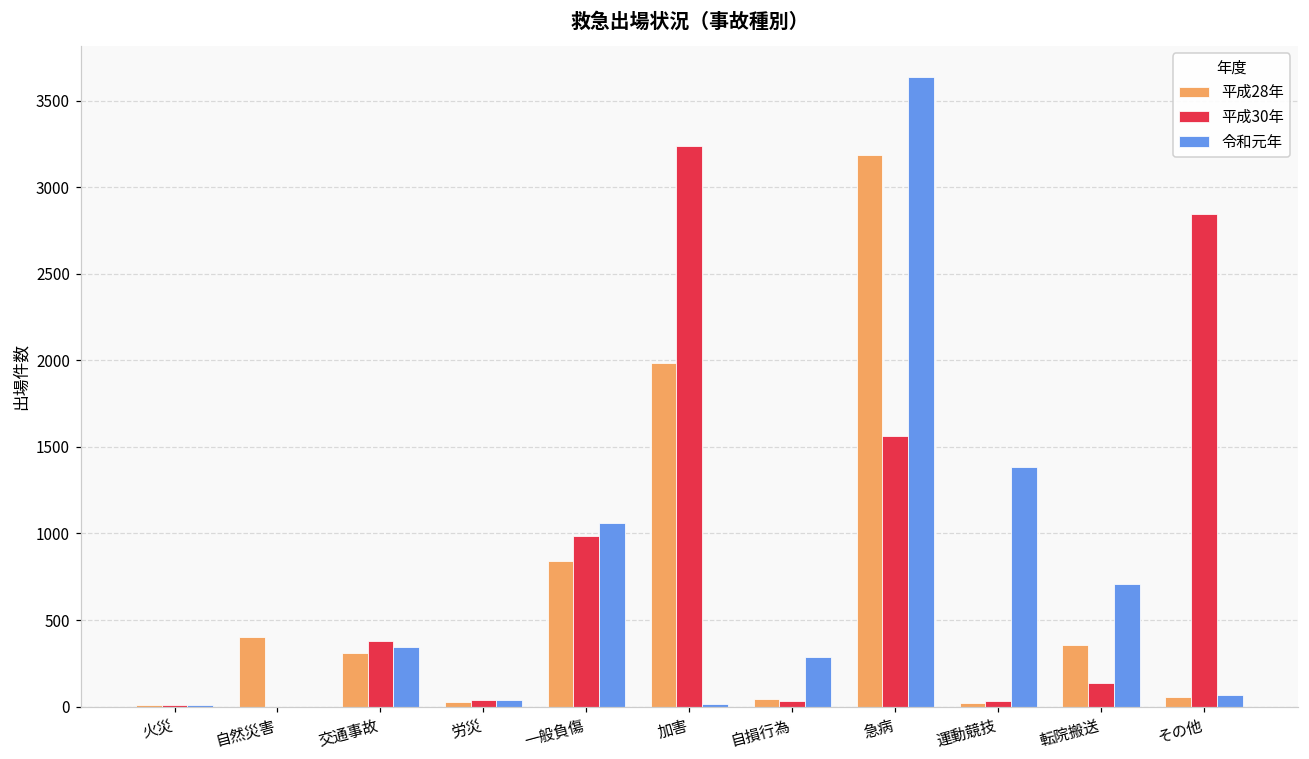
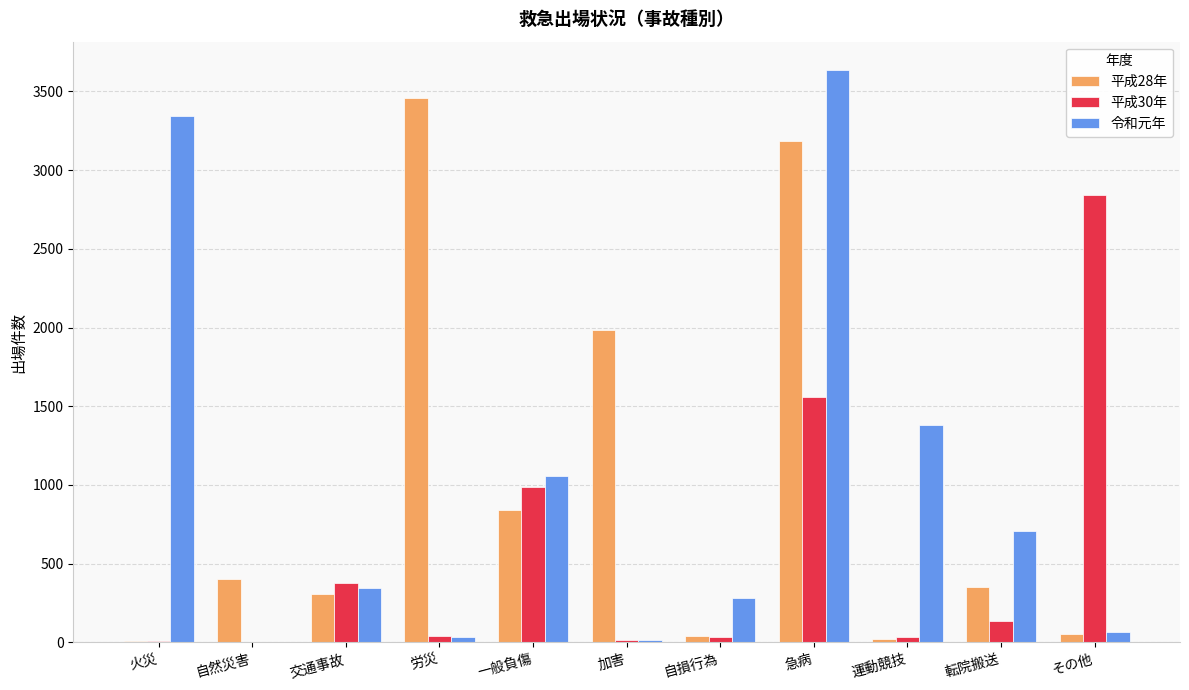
令和元年, 火災: 10 -> 3350
平成28年, 労災: 30 -> 3460
平成30年, 加害: 3240 -> 20
